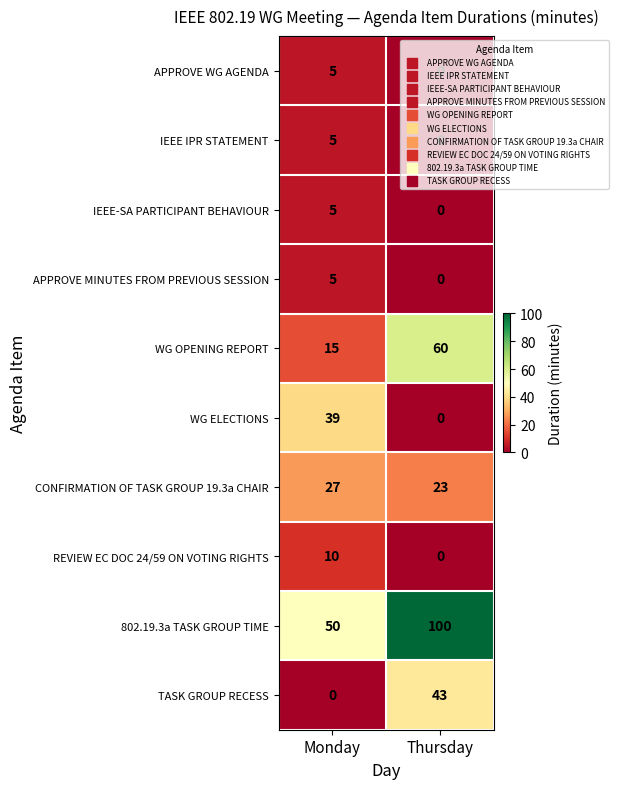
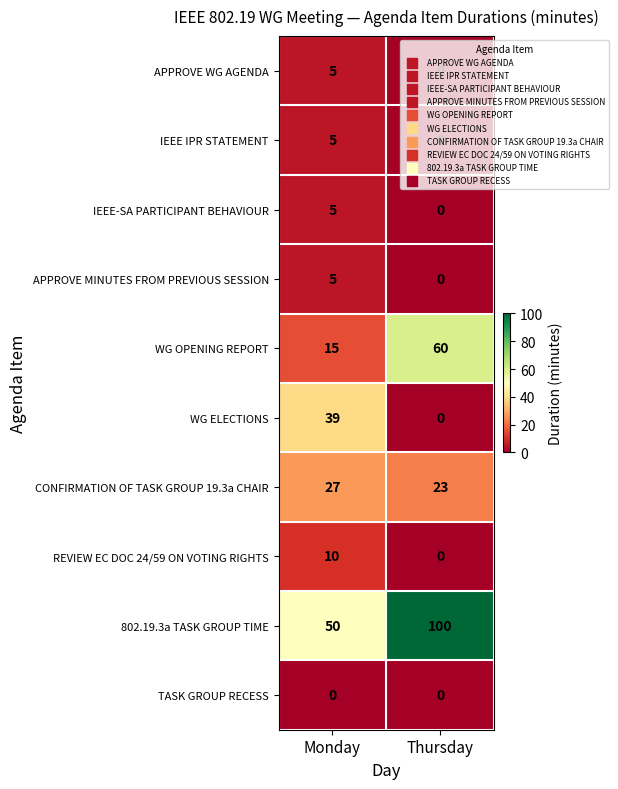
TASK GROUP RECESS, Thursday: 43 -> 0
